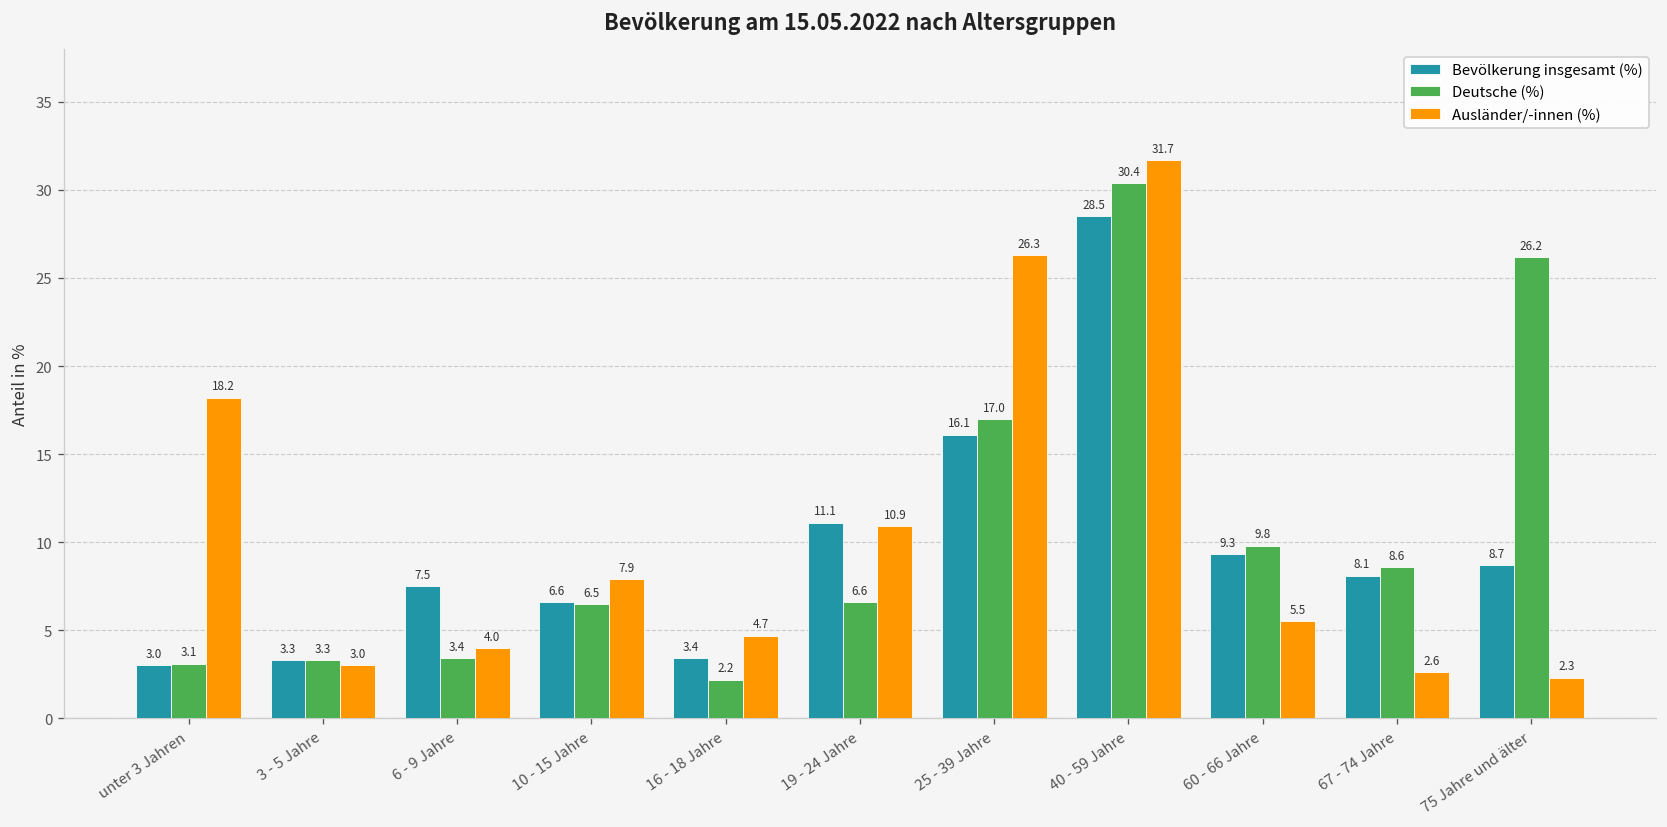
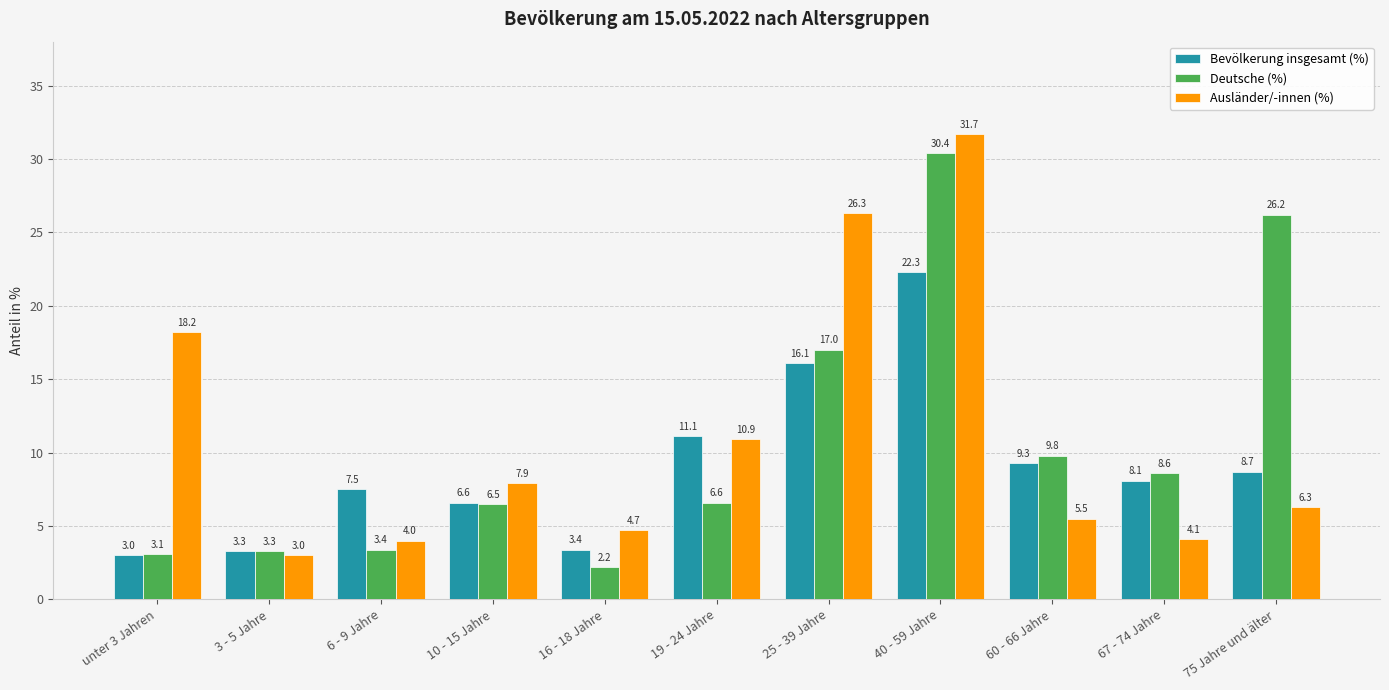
Bevölkerung insgesamt (%), 40 - 59 Jahre: 28.5 -> 22.3
Ausländer/-innen (%), 67 - 74 Jahre: 2.6 -> 4.1
Ausländer/-innen (%), 75 Jahre und älter: 2.3 -> 6.3
